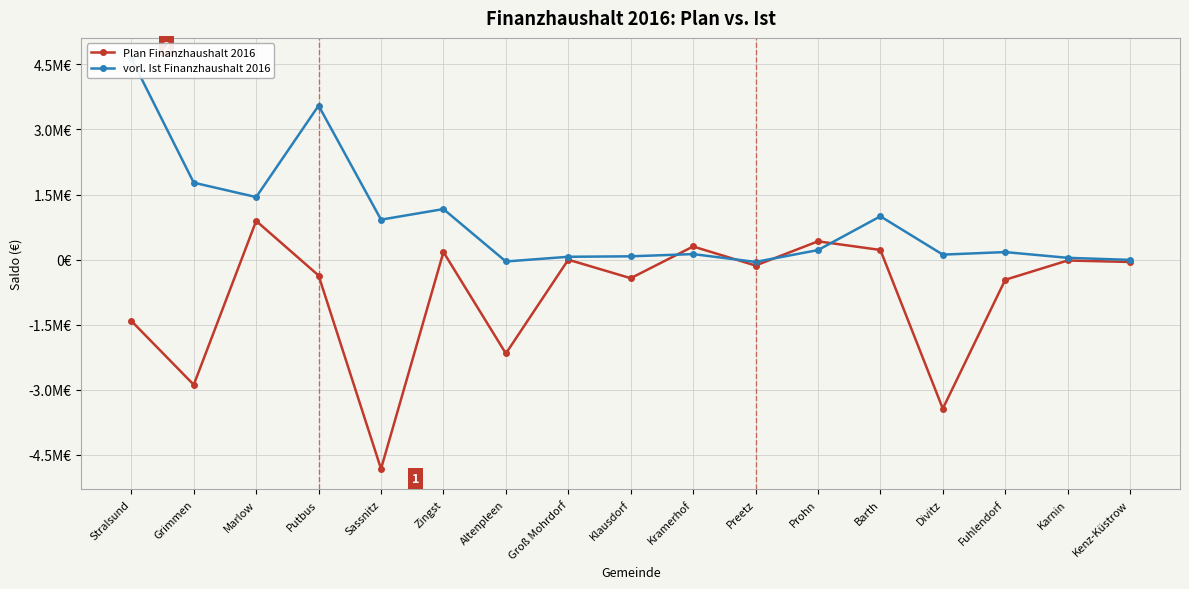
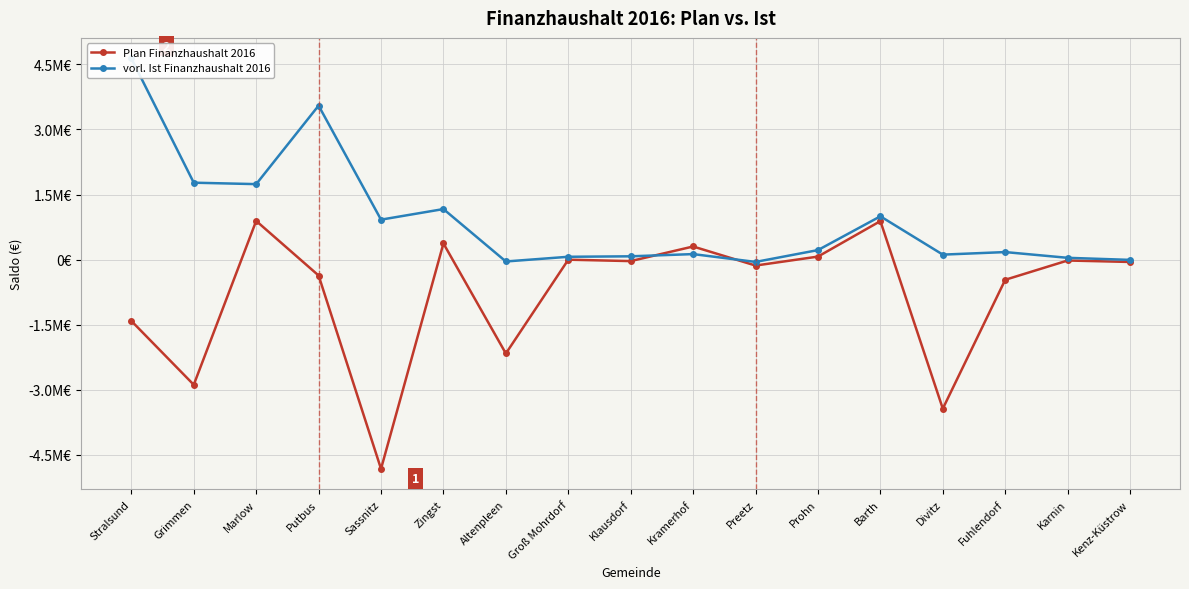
vorl. Ist Finanzhaushalt 2016, Marlow: 1.4M€ -> 1.7M€
Plan Finanzhaushalt 2016, Zingst: 0.2M€ -> 0.4M€
Plan Finanzhaushalt 2016, Klausdorf: -0.4M€ -> 0.0M€
Plan Finanzhaushalt 2016, Prohn: 0.4M€ -> 0.1M€
Plan Finanzhaushalt 2016, Barth: 0.2M€ -> 0.9M€
